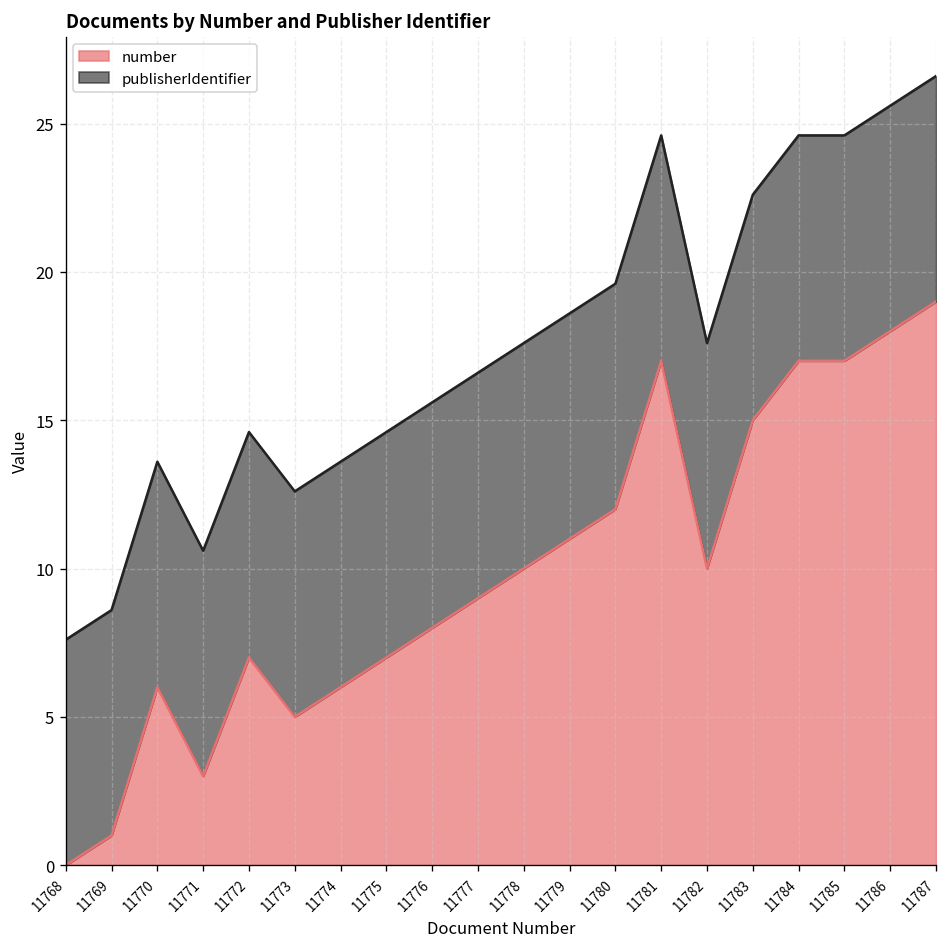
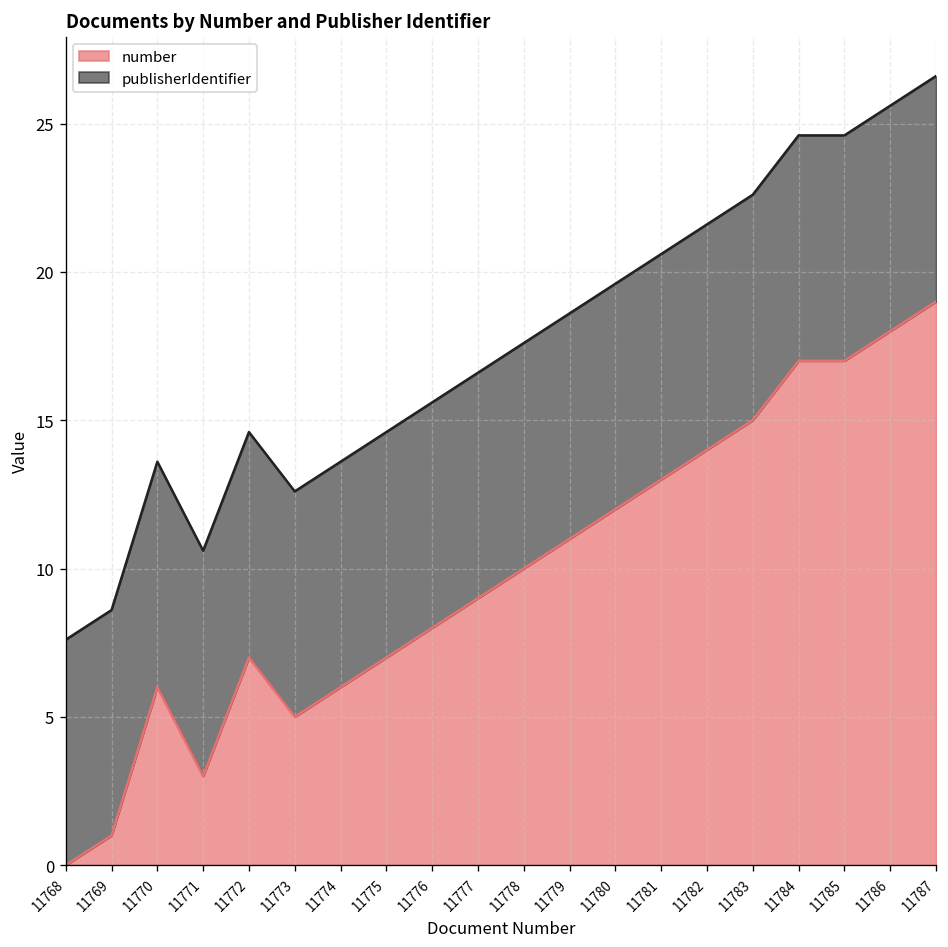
number, 11781: 17.0 -> 13.0
number, 11782: 10.0 -> 14.0
